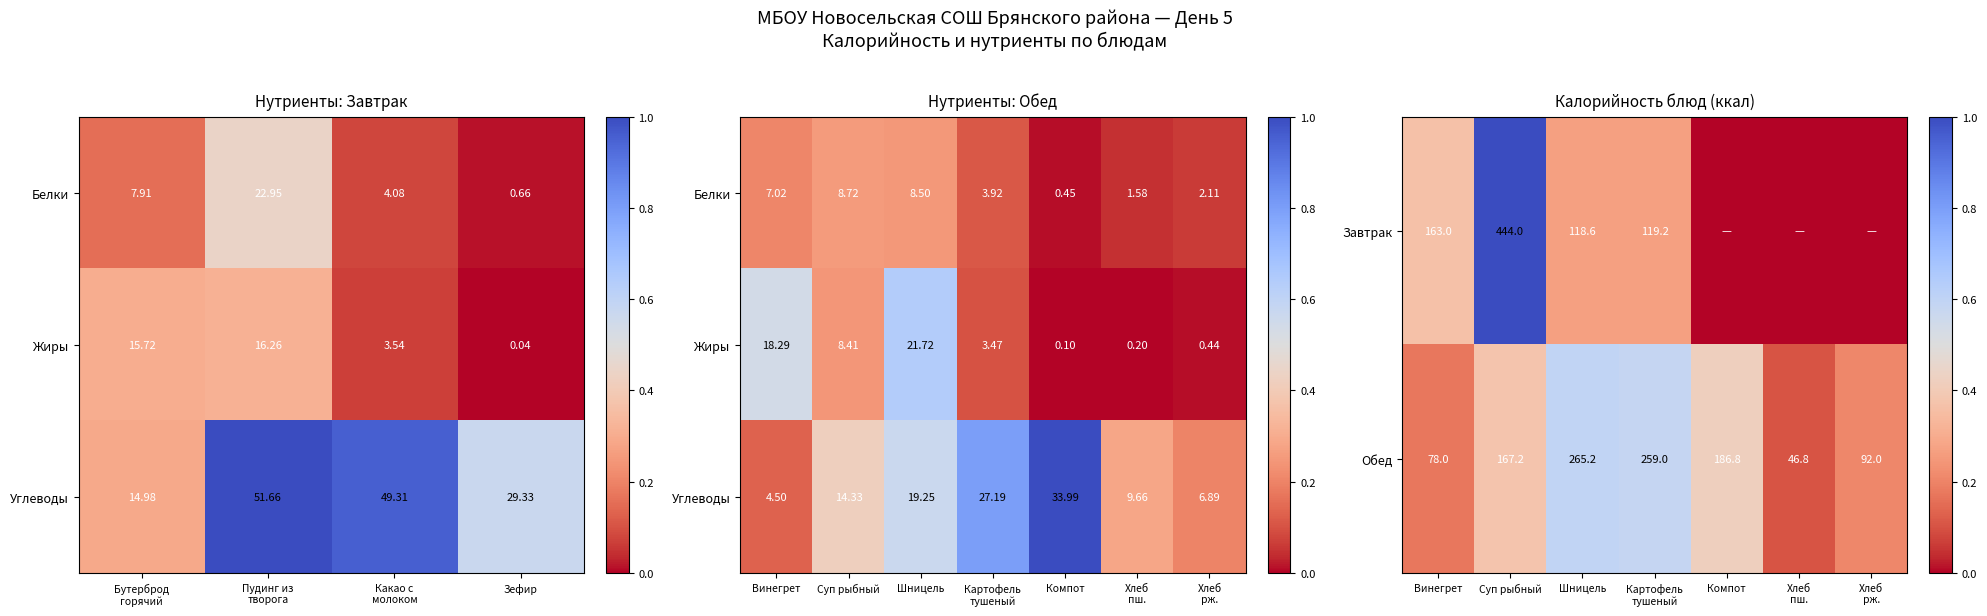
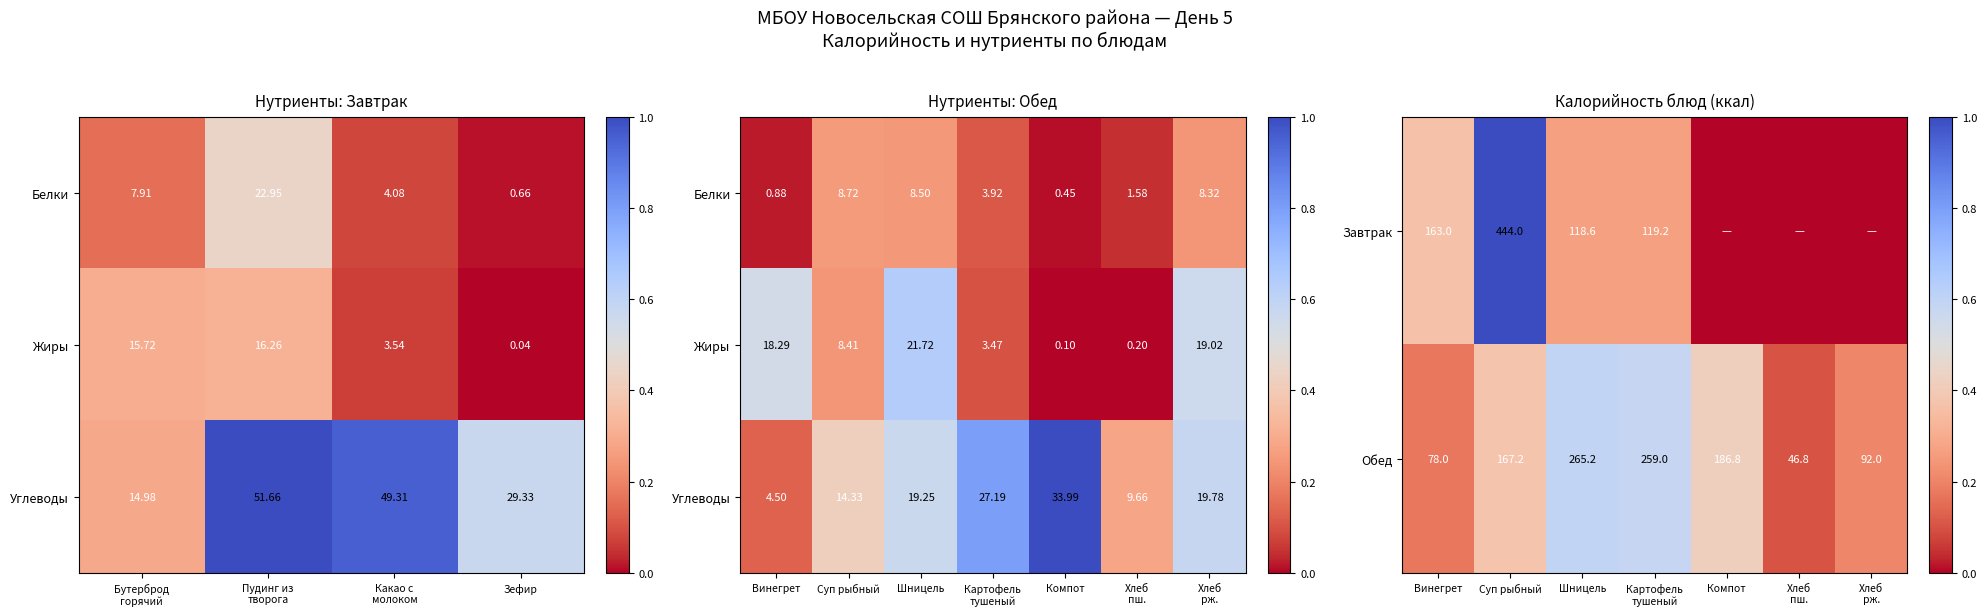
Нутриенты: Обед, Белки, Винегрет: 7.02 -> 0.88
Нутриенты: Обед, Белки, Хлеб рж.: 2.11 -> 8.32
Нутриенты: Обед, Жиры, Хлеб рж.: 0.44 -> 19.02
Нутриенты: Обед, Углеводы, Хлеб рж.: 6.89 -> 19.78
